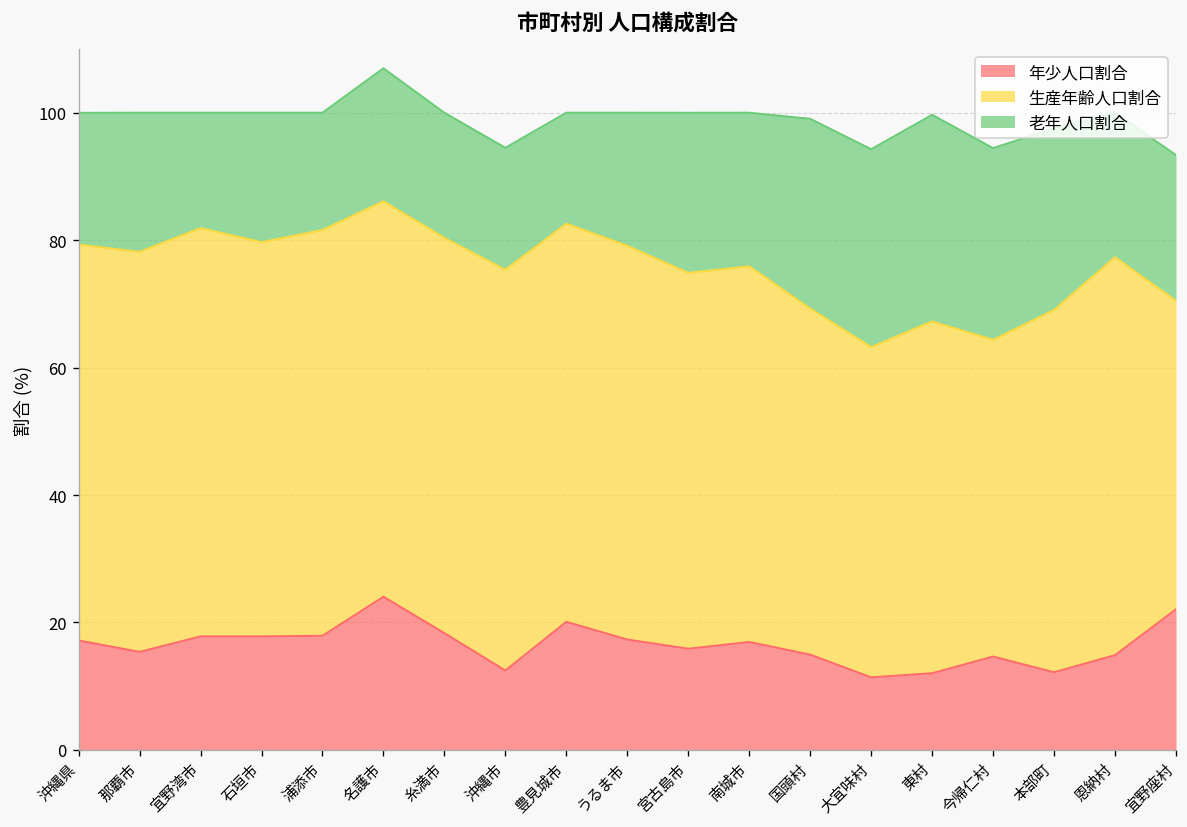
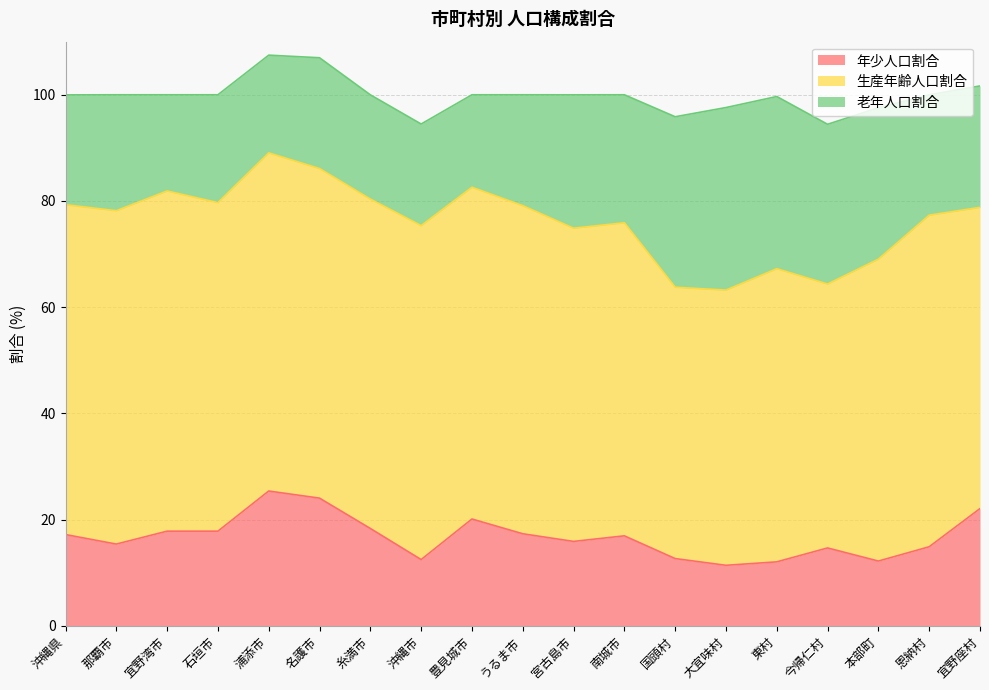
年少人口割合, 浦添市: 18 -> 25
年少人口割合, 国頭村: 15 -> 13
生産年齢人口割合, 国頭村: 54 -> 51
老年人口割合, 国頭村: 30 -> 32
老年人口割合, 大宜味村: 31 -> 34
生産年齢人口割合, 宜野座村: 48 -> 57
